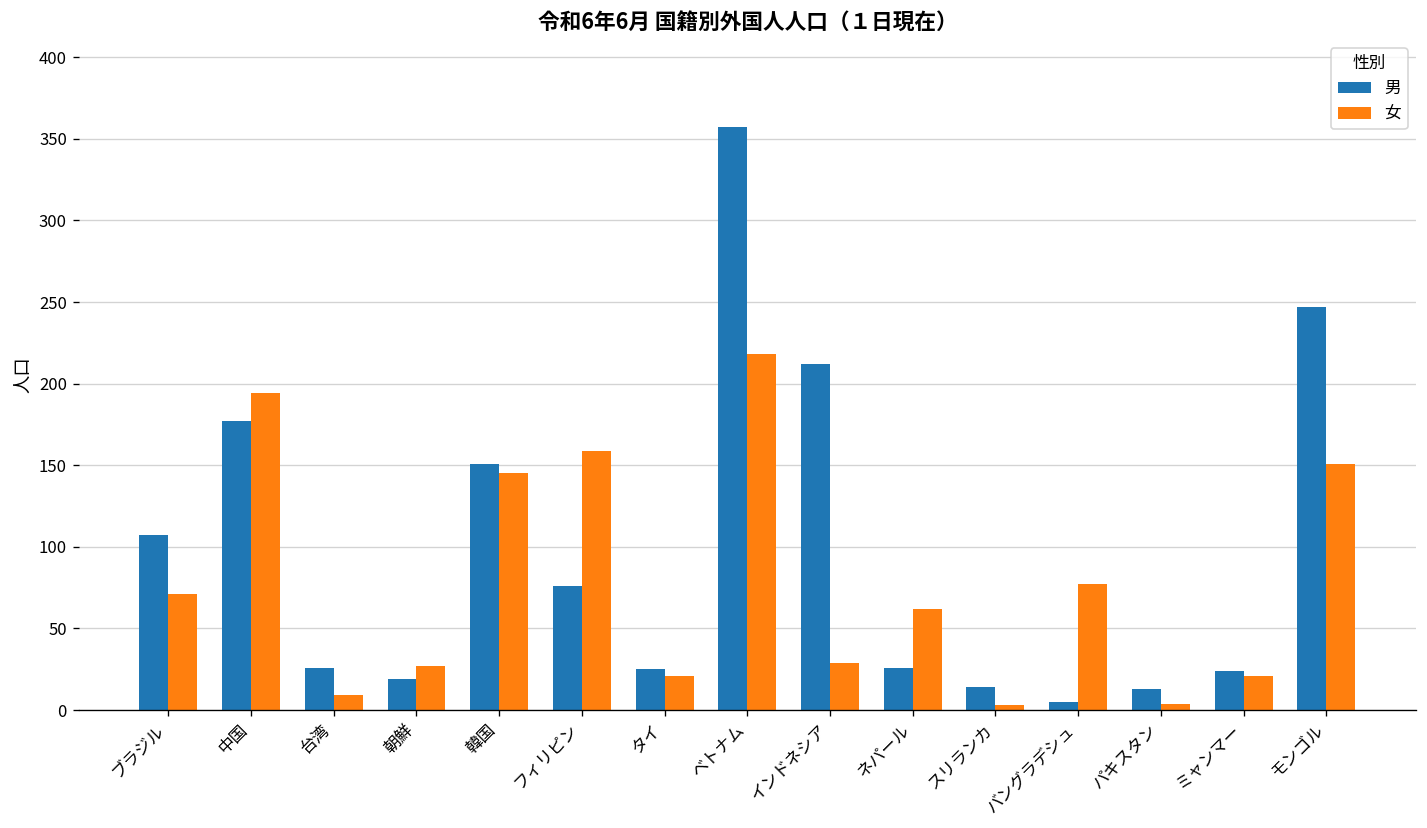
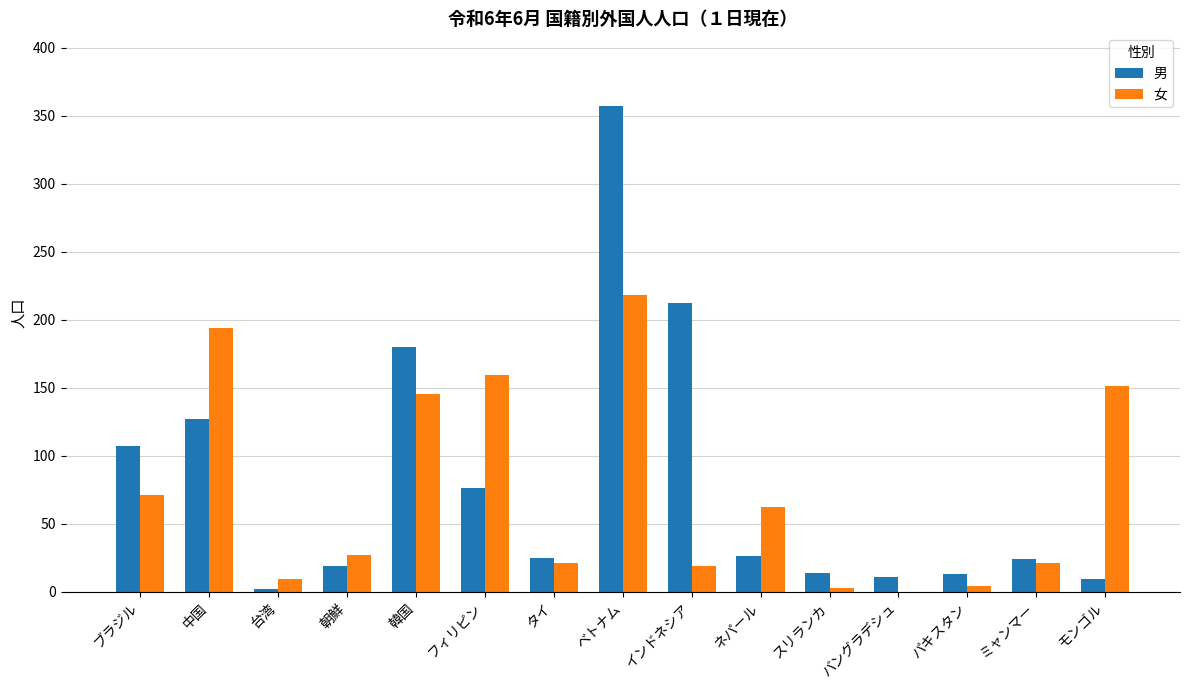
男, 中国: 177 -> 127
男, 台湾: 26 -> 2
男, 韓国: 151 -> 180
女, インドネシア: 29 -> 19
男, バングラデシュ: 5 -> 11
女, バングラデシュ: 77 -> 0
男, モンゴル: 247 -> 9
